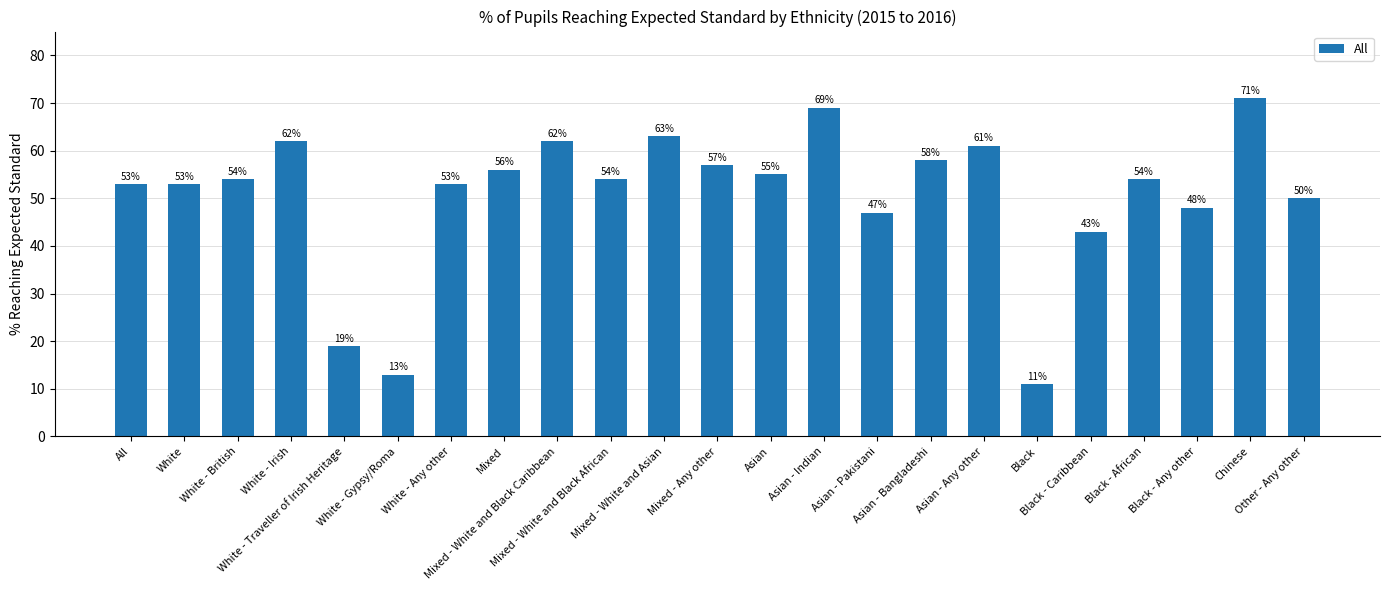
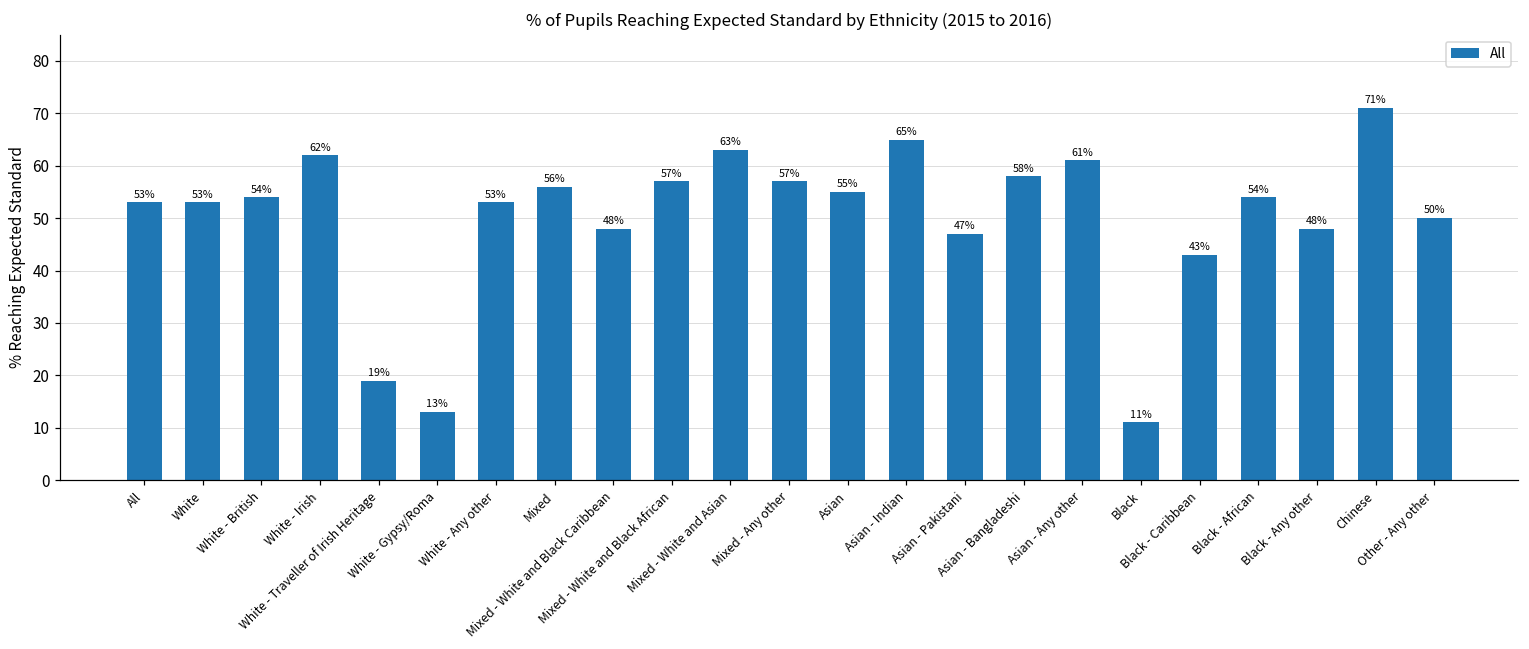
Mixed - White and Black Caribbean: 62% -> 48%
Mixed - White and Black African: 54% -> 57%
Asian - Indian: 69% -> 65%
